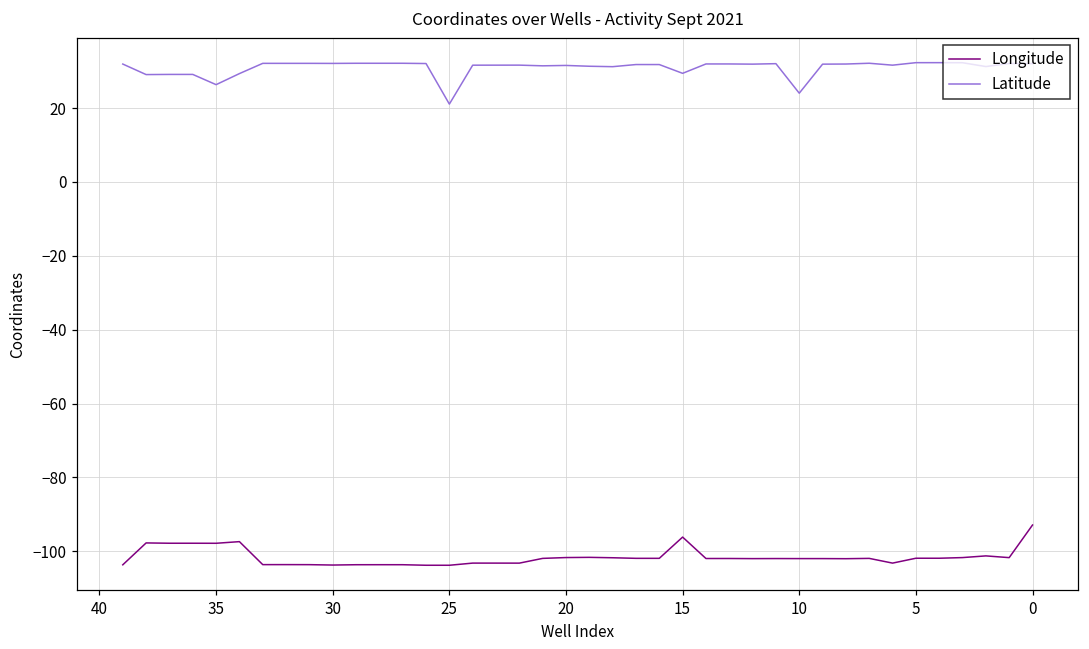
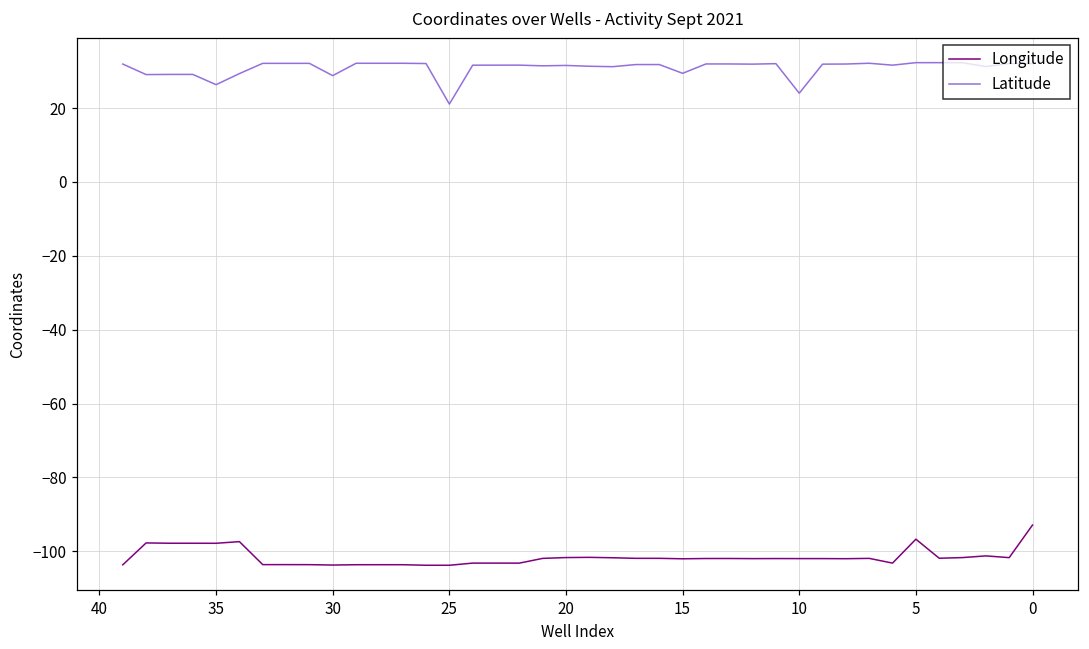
Latitude, 30: 32 -> 29
Longitude, 15: -96 -> -102
Longitude, 5: -102 -> -97
